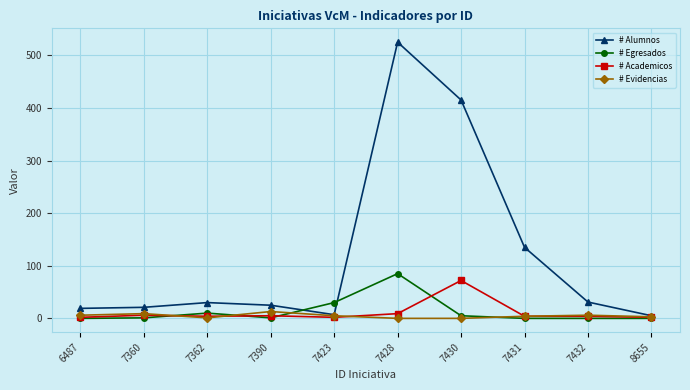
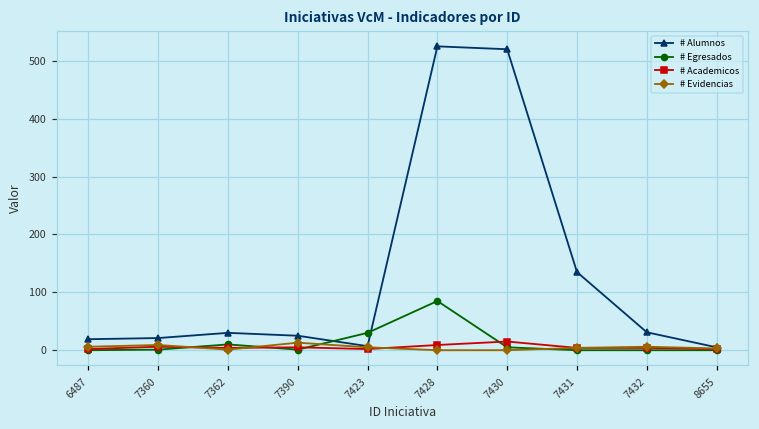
# Alumnos, 7430: 420 -> 520
# Academicos, 7430: 70 -> 20
